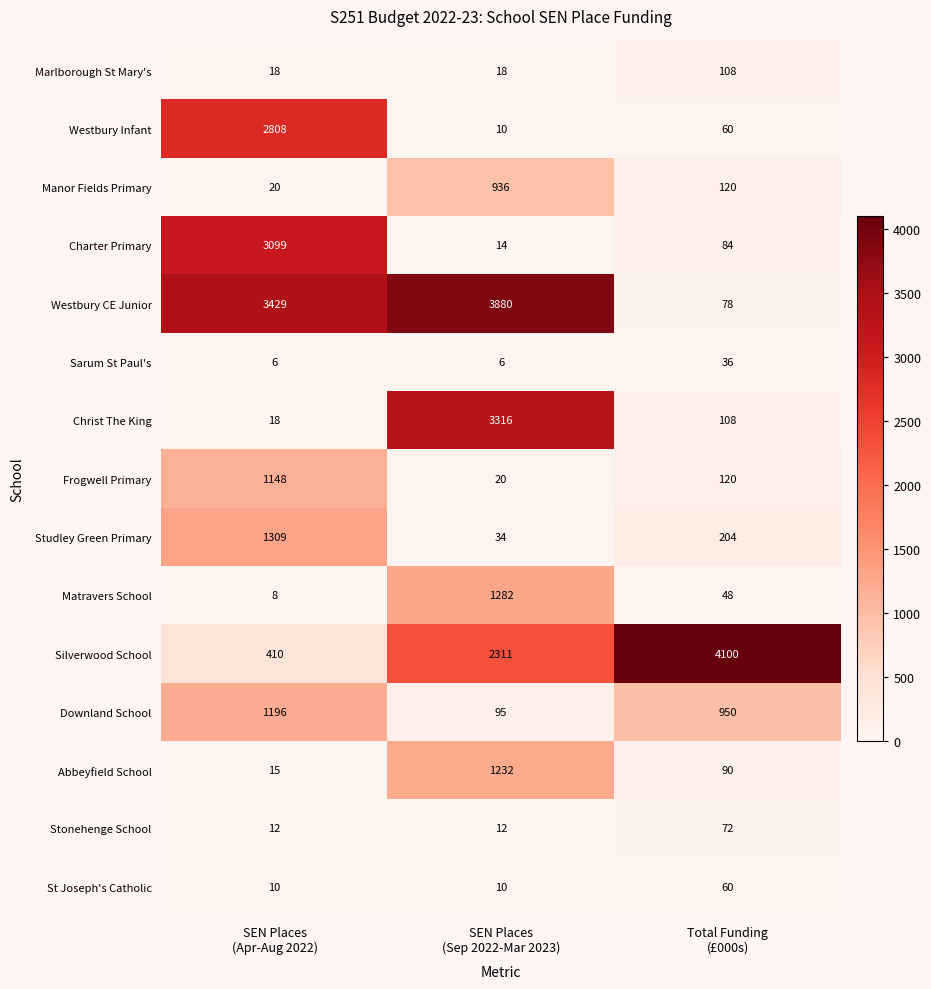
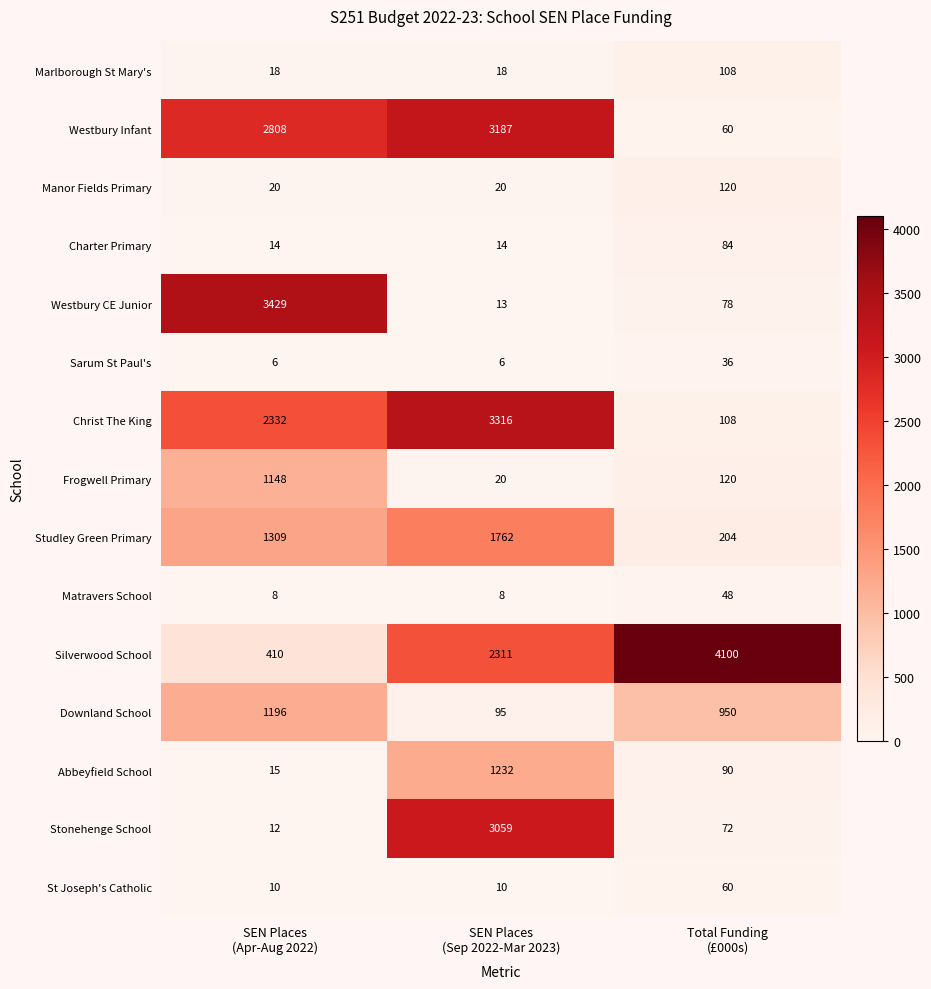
Westbury Infant, SEN Places (Sep 2022-Mar 2023): 10 -> 3187
Manor Fields Primary, SEN Places (Sep 2022-Mar 2023): 936 -> 20
Charter Primary, SEN Places (Apr-Aug 2022): 3099 -> 14
Westbury CE Junior, SEN Places (Sep 2022-Mar 2023): 3880 -> 13
Christ The King, SEN Places (Apr-Aug 2022): 18 -> 2332
Studley Green Primary, SEN Places (Sep 2022-Mar 2023): 34 -> 1762
Matravers School, SEN Places (Sep 2022-Mar 2023): 1282 -> 8
Stonehenge School, SEN Places (Sep 2022-Mar 2023): 12 -> 3059
